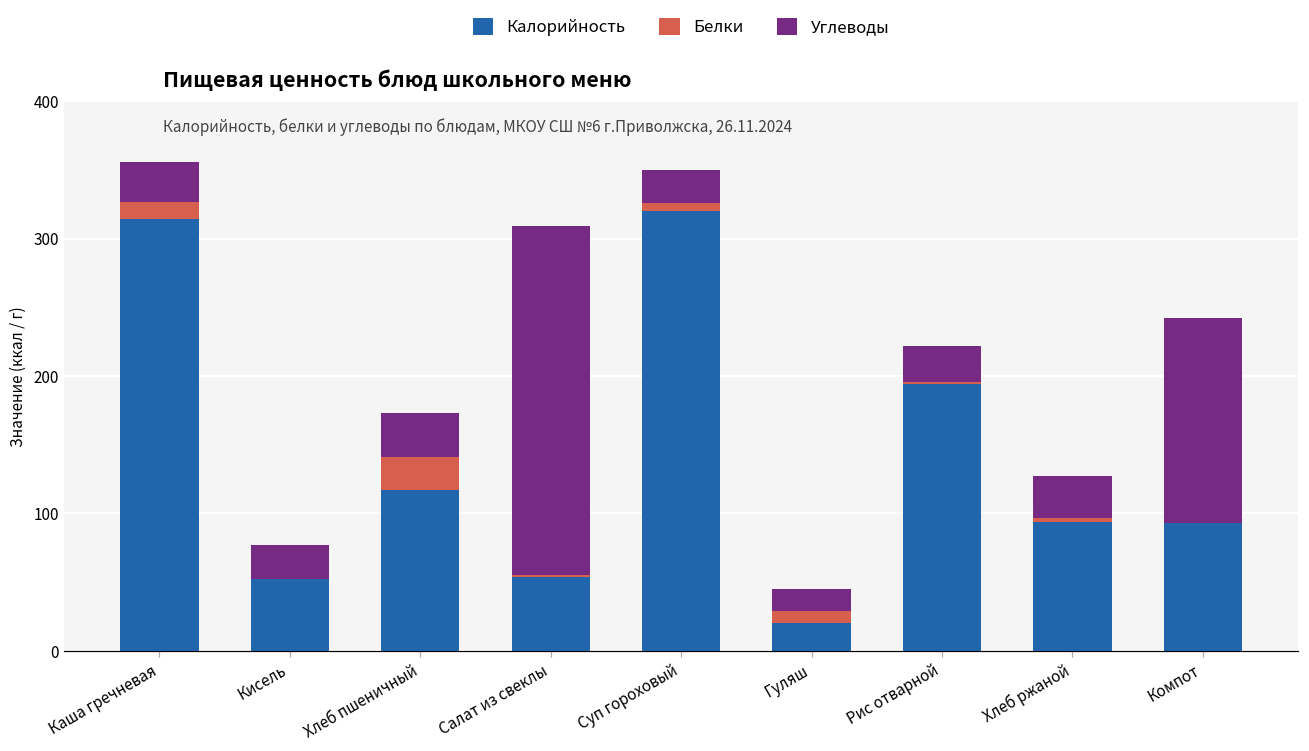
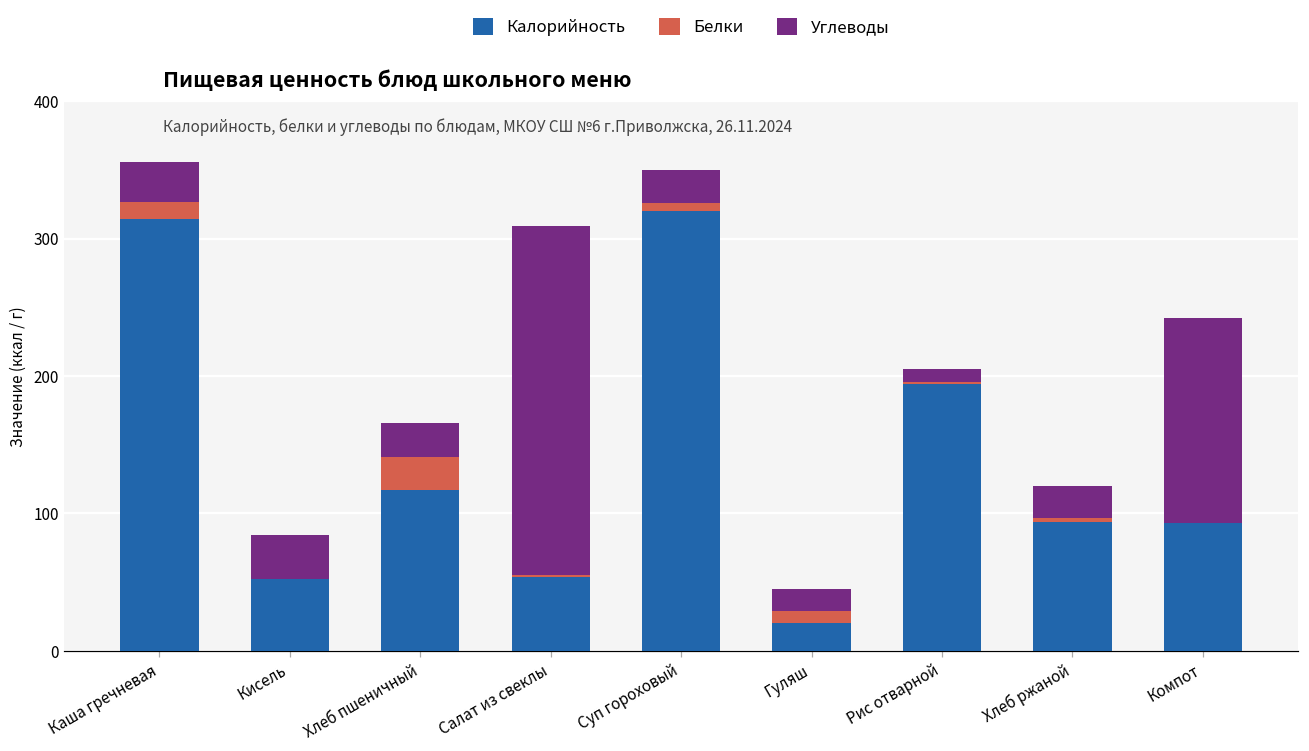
Углеводы, Кисель: 25 -> 32
Углеводы, Хлеб пшеничный: 32 -> 25
Углеводы, Рис отварной: 26 -> 9
Углеводы, Хлеб ржаной: 30 -> 23
